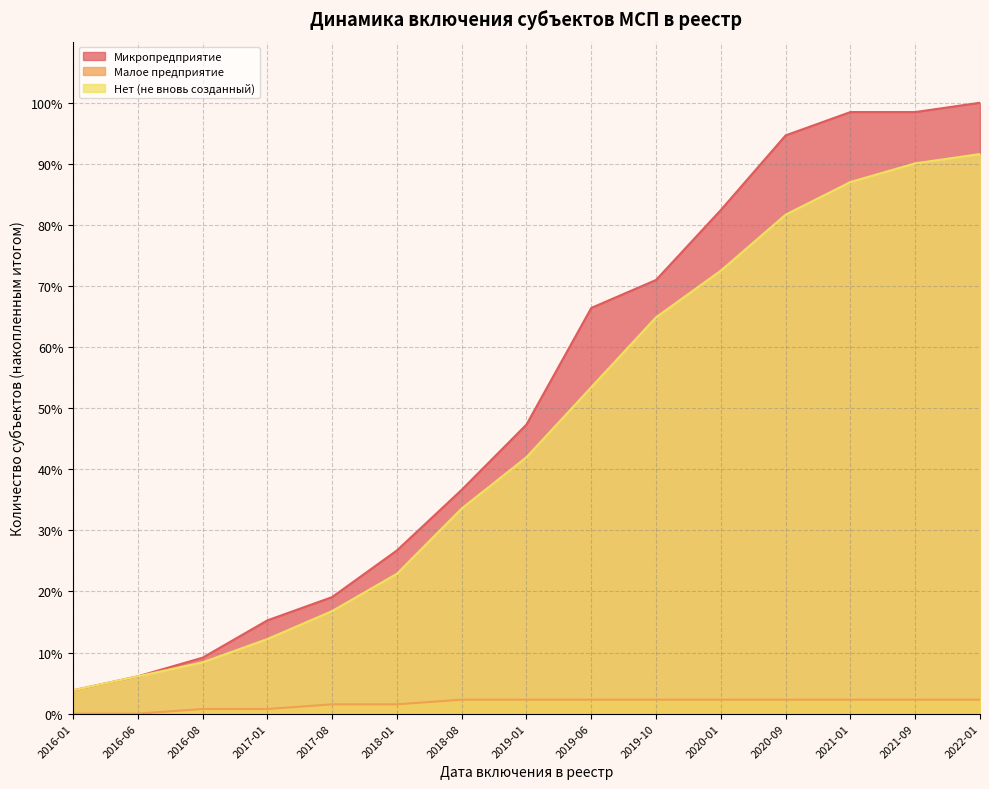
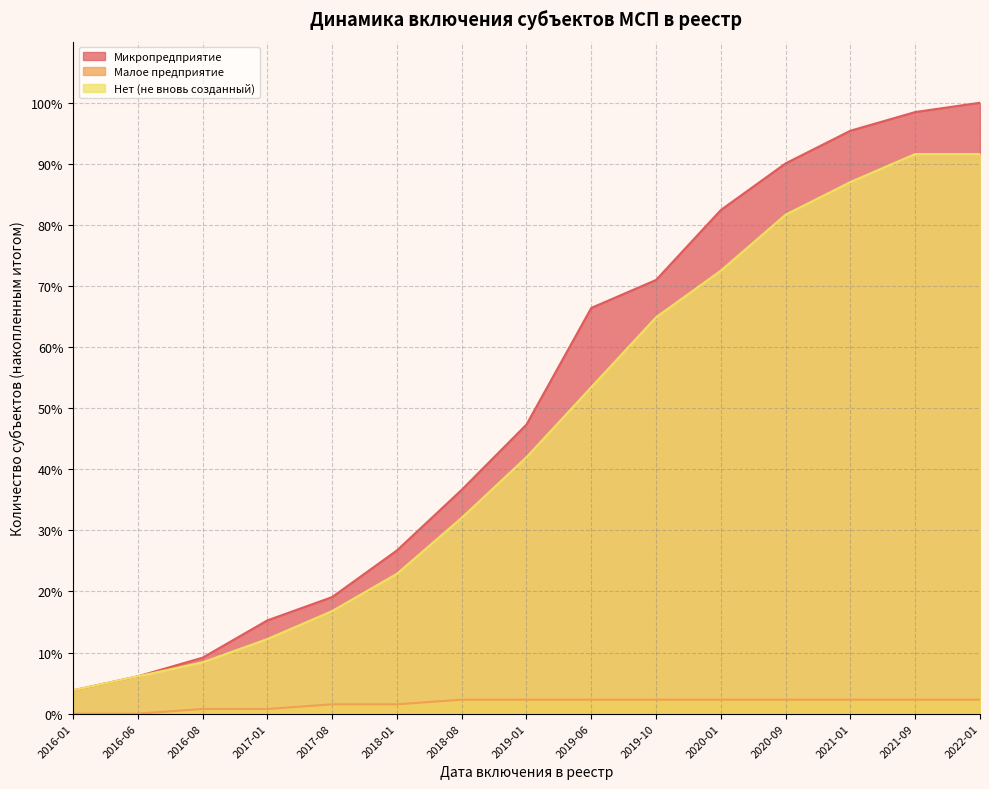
Нет (не вновь созданный), 2018-08: 34% -> 32%
Микропредприятие, 2020-09: 95% -> 90%
Микропредприятие, 2021-01: 98% -> 95%
Нет (не вновь созданный), 2021-09: 90% -> 92%
